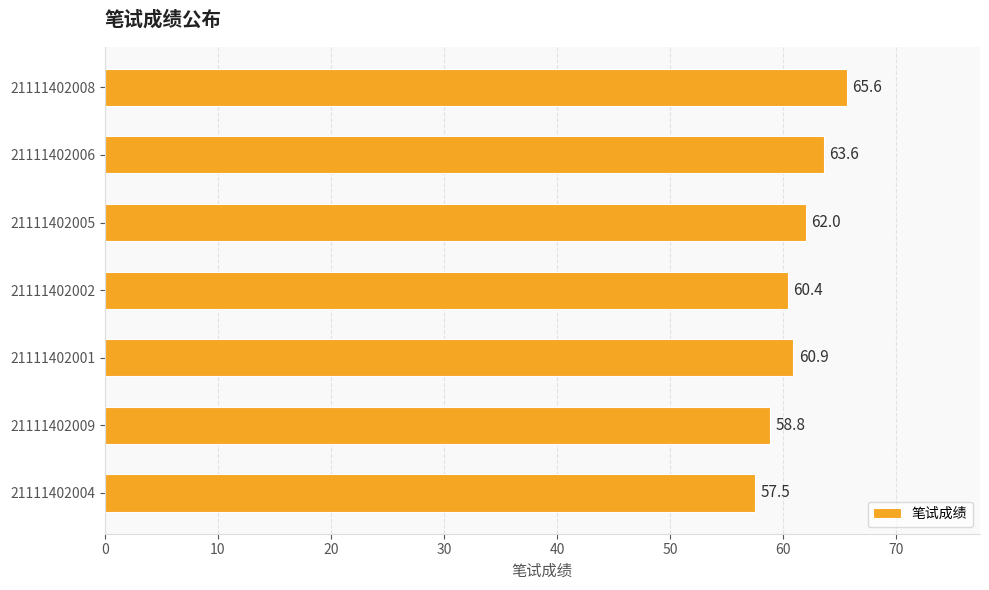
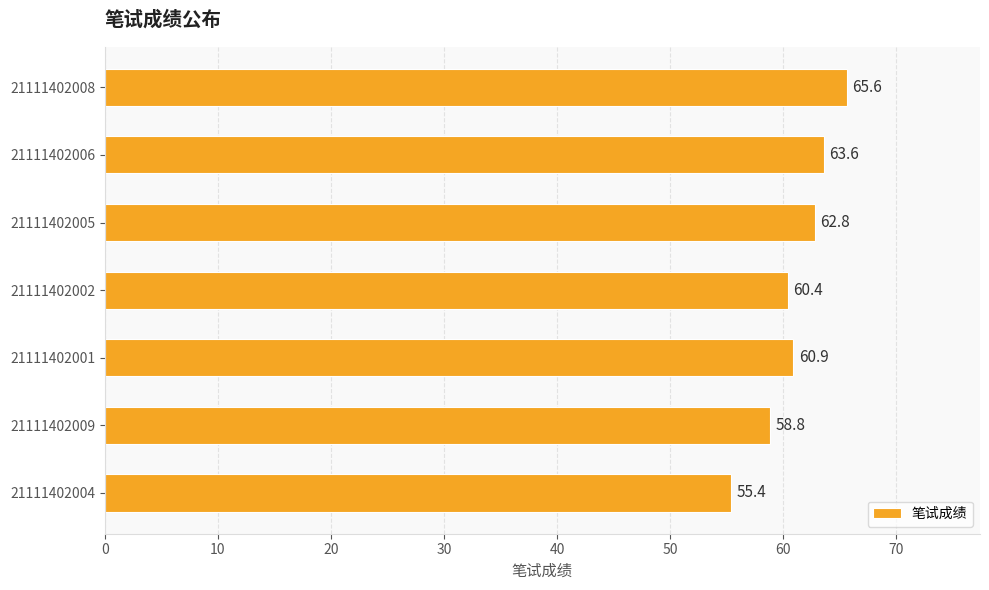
21111402005: 62.0 -> 62.8
21111402004: 57.5 -> 55.4
